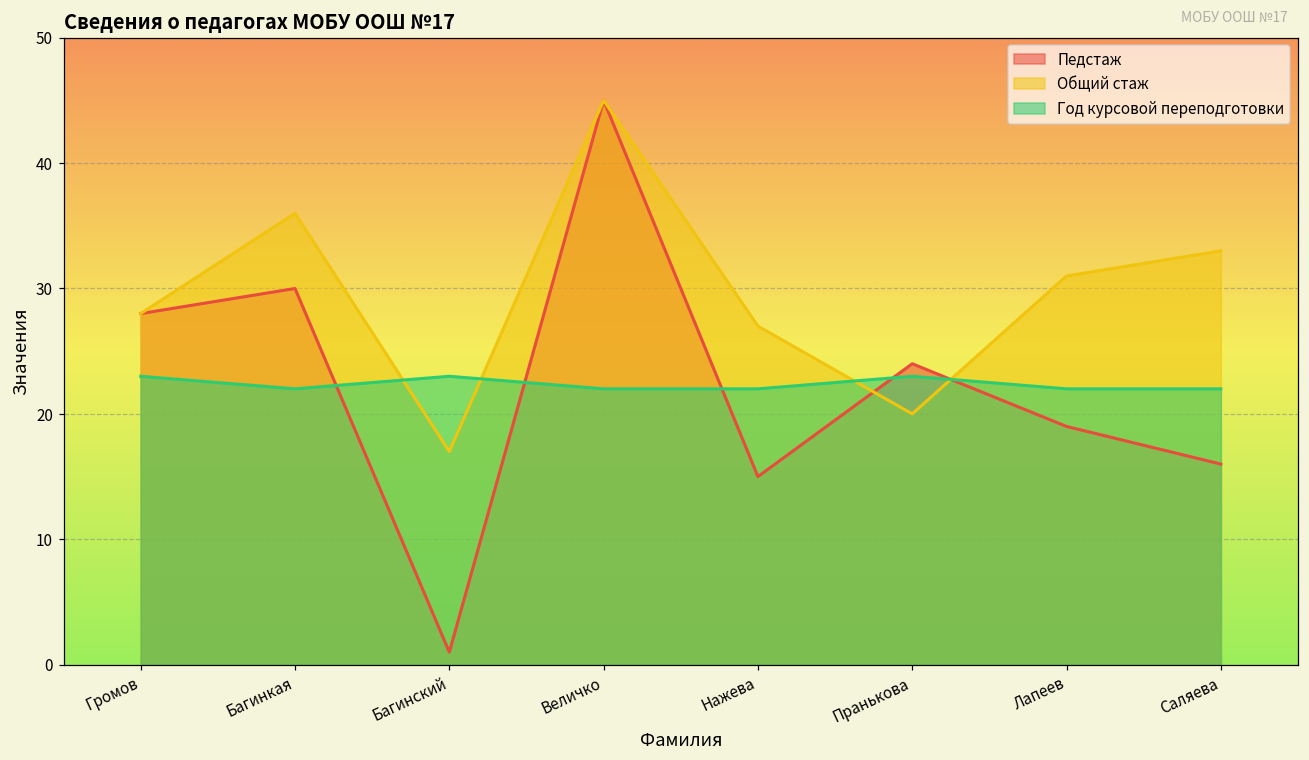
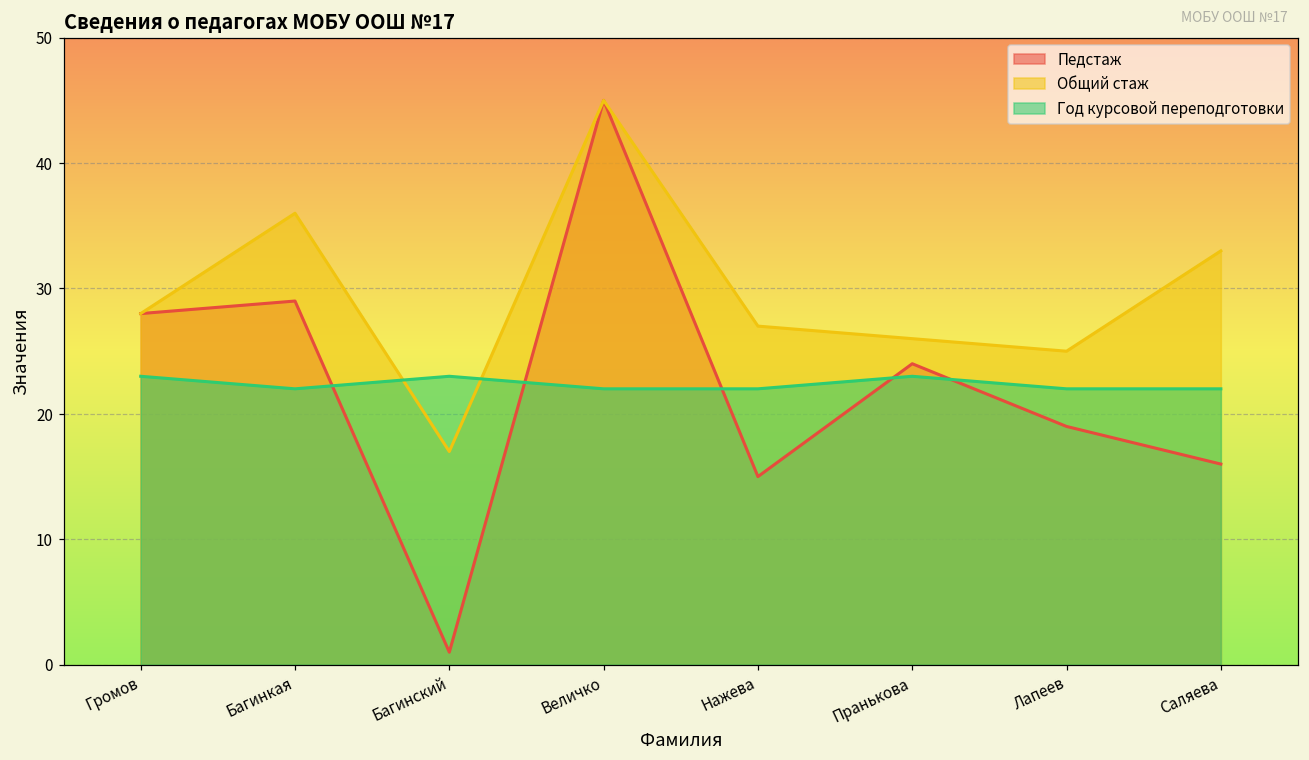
Педстаж, Багинкая: 30 -> 29
Общий стаж, Пранькова: 20 -> 26
Общий стаж, Лапеев: 31 -> 25
